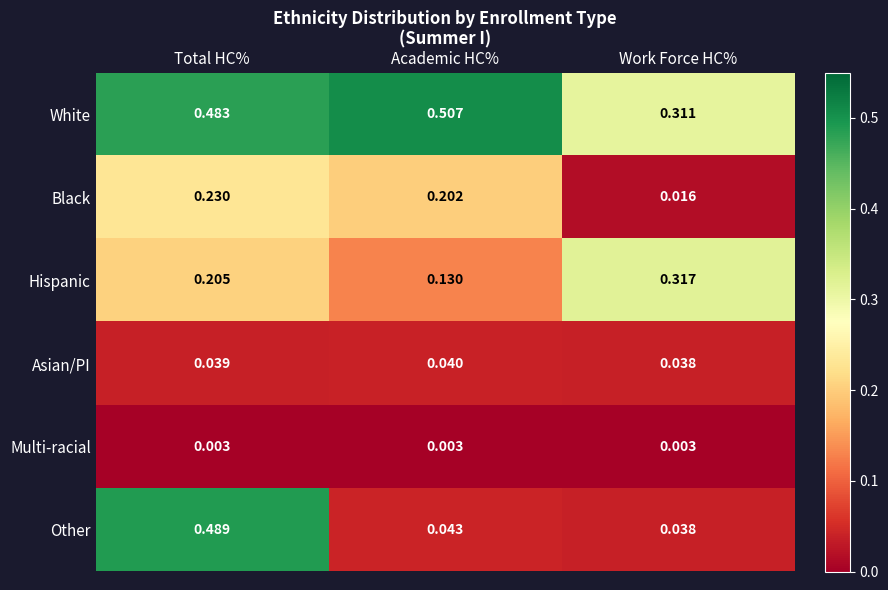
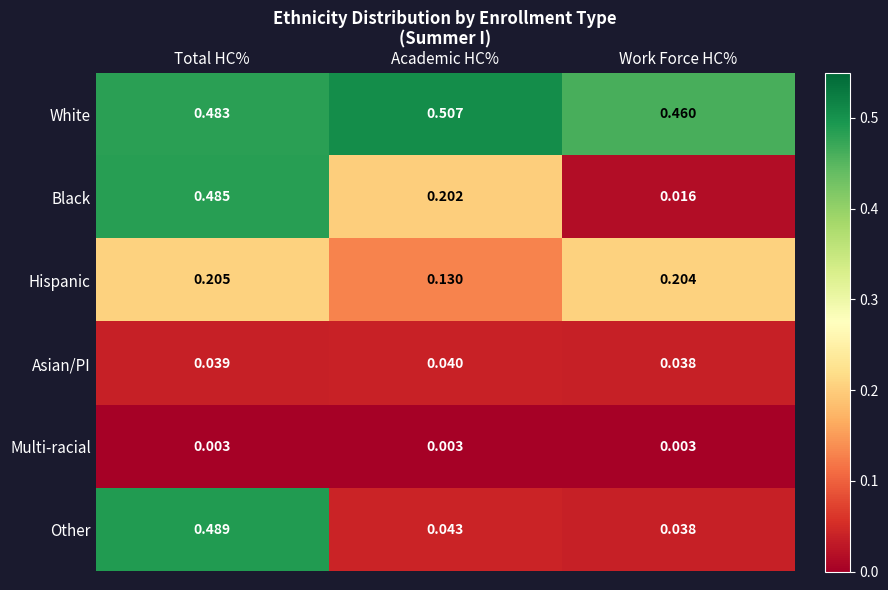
White, Work Force HC%: 0.311 -> 0.460
Black, Total HC%: 0.230 -> 0.485
Hispanic, Work Force HC%: 0.317 -> 0.204
